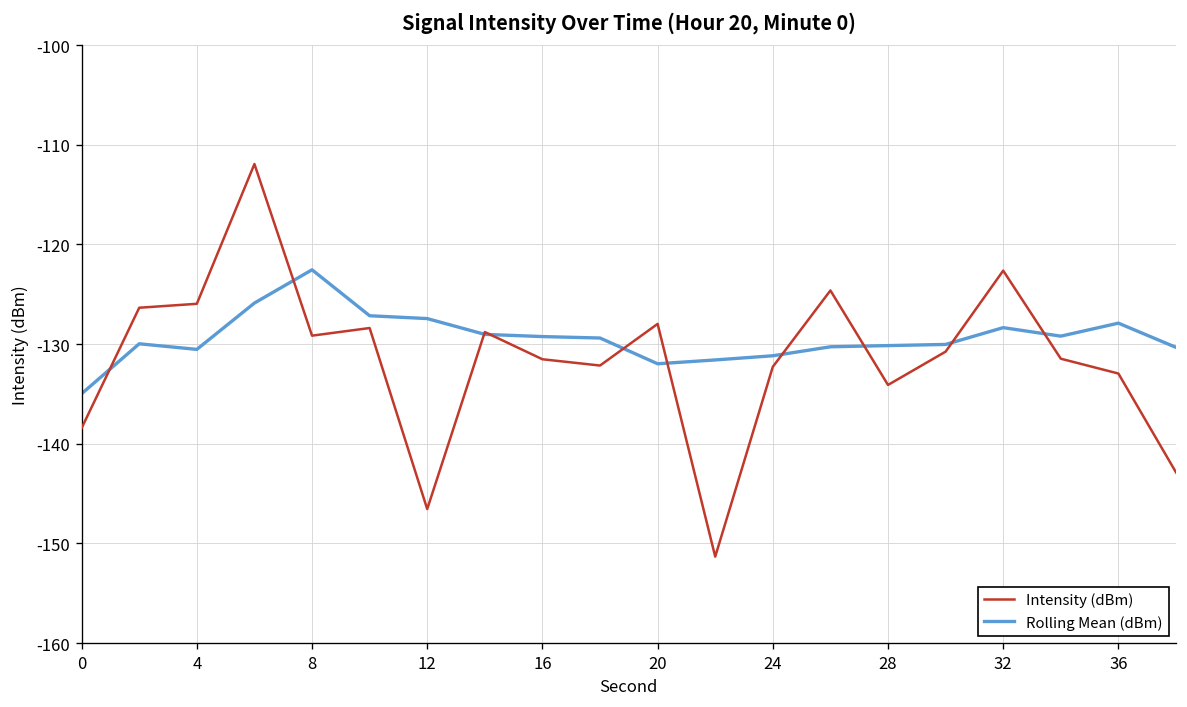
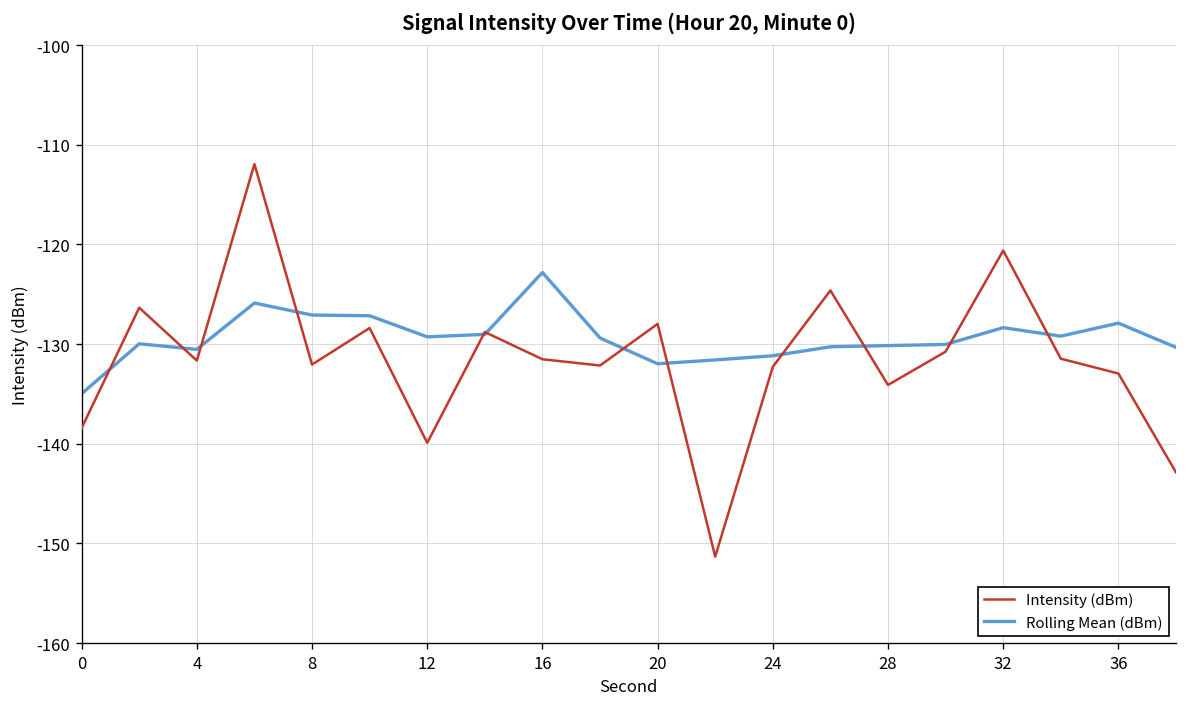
Intensity (dBm), 4: -126 -> -132
Intensity (dBm), 8: -129 -> -132
Rolling Mean (dBm), 8: -123 -> -127
Intensity (dBm), 12: -147 -> -140
Rolling Mean (dBm), 12: -127 -> -129
Rolling Mean (dBm), 16: -129 -> -123
Intensity (dBm), 32: -123 -> -121
